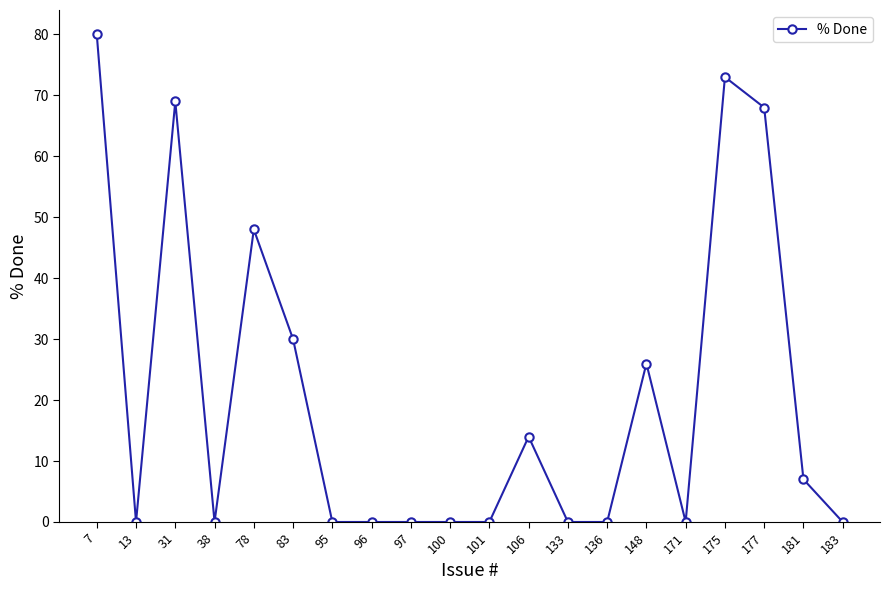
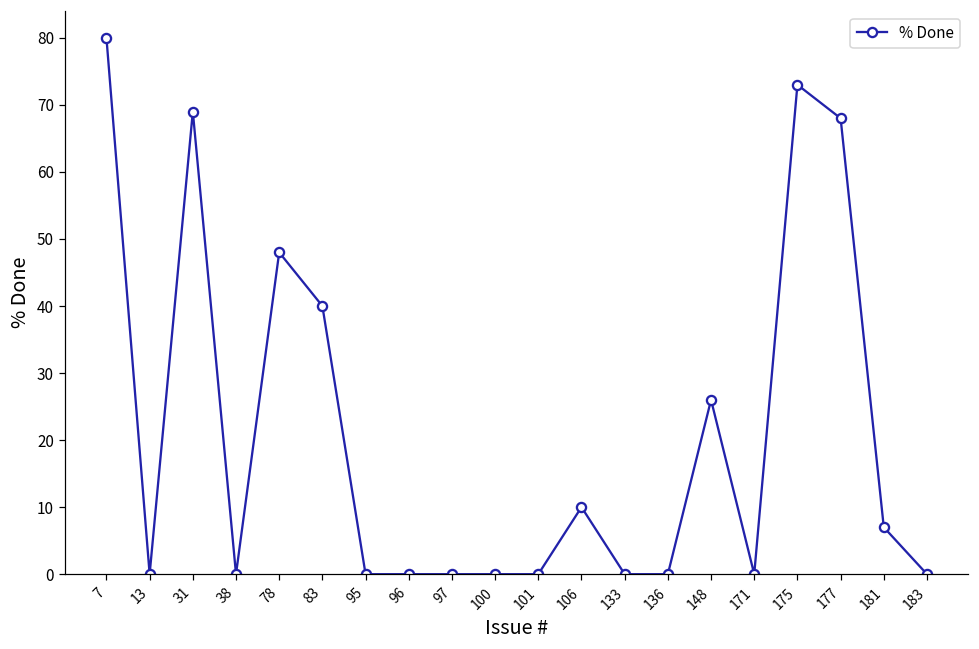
83: 30 -> 40
106: 14 -> 10
